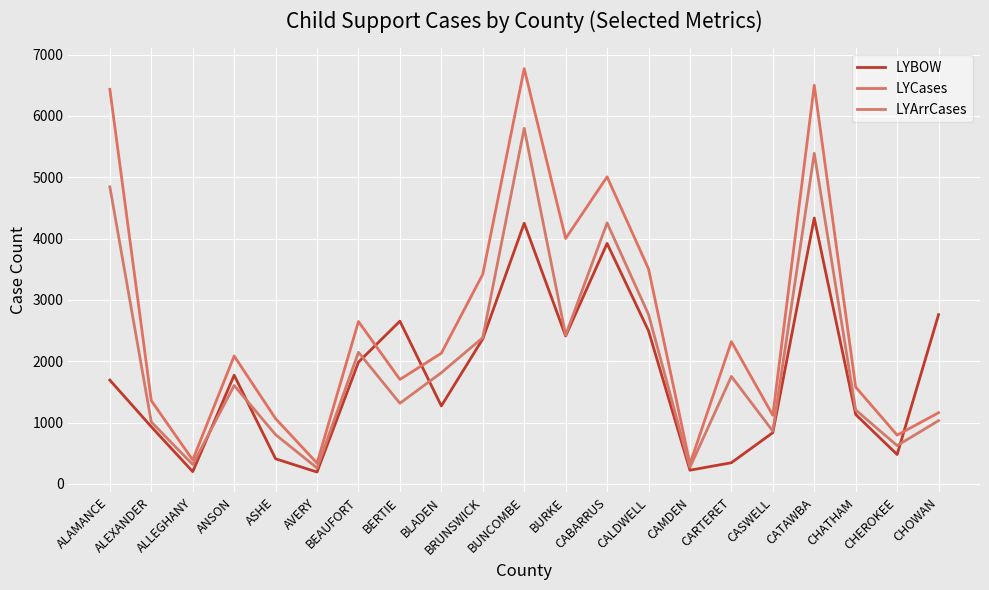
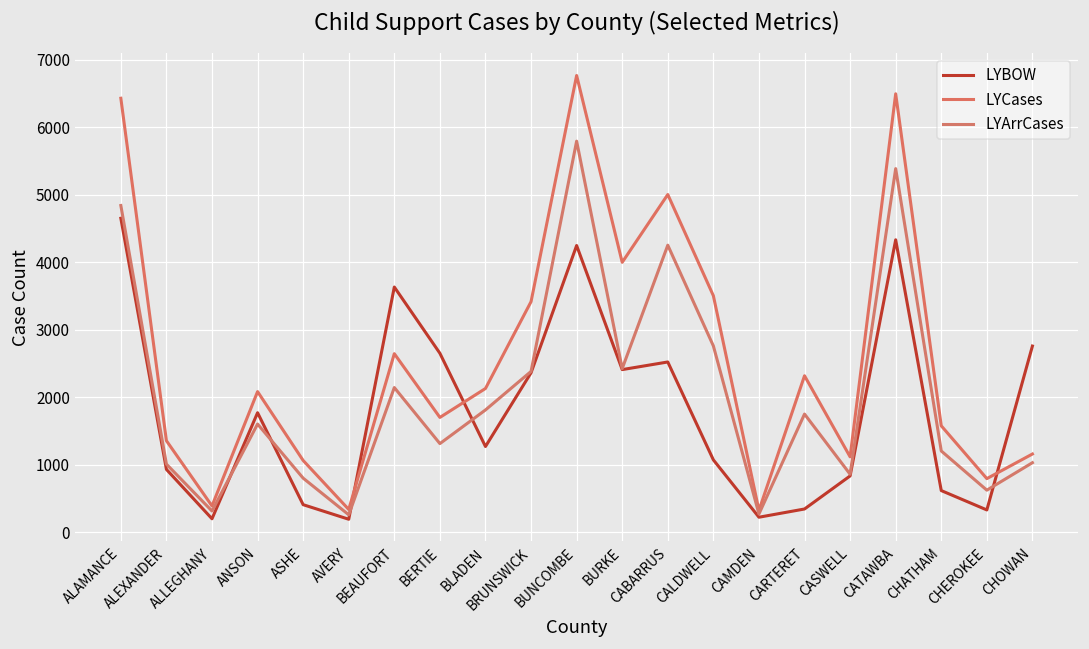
LYBOW, ALAMANCE: 1700 -> 4700
LYBOW, BEAUFORT: 2000 -> 3600
LYBOW, CABARRUS: 3900 -> 2500
LYBOW, CALDWELL: 2500 -> 1100
LYBOW, CHATHAM: 1100 -> 600
LYBOW, CHEROKEE: 500 -> 300
